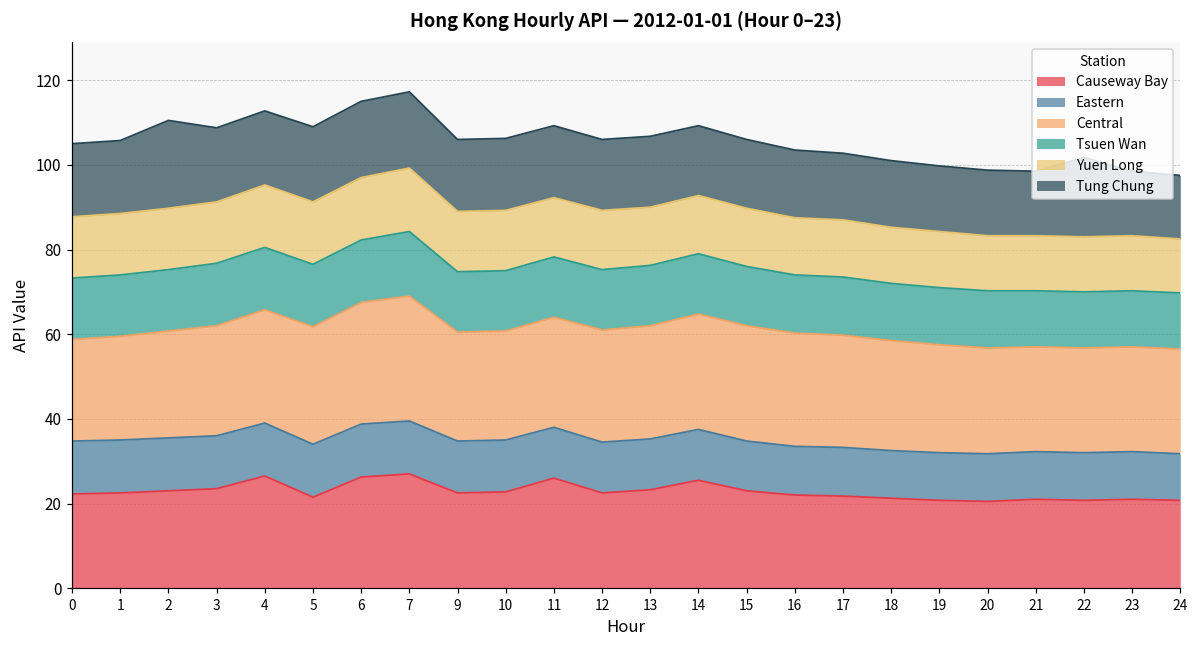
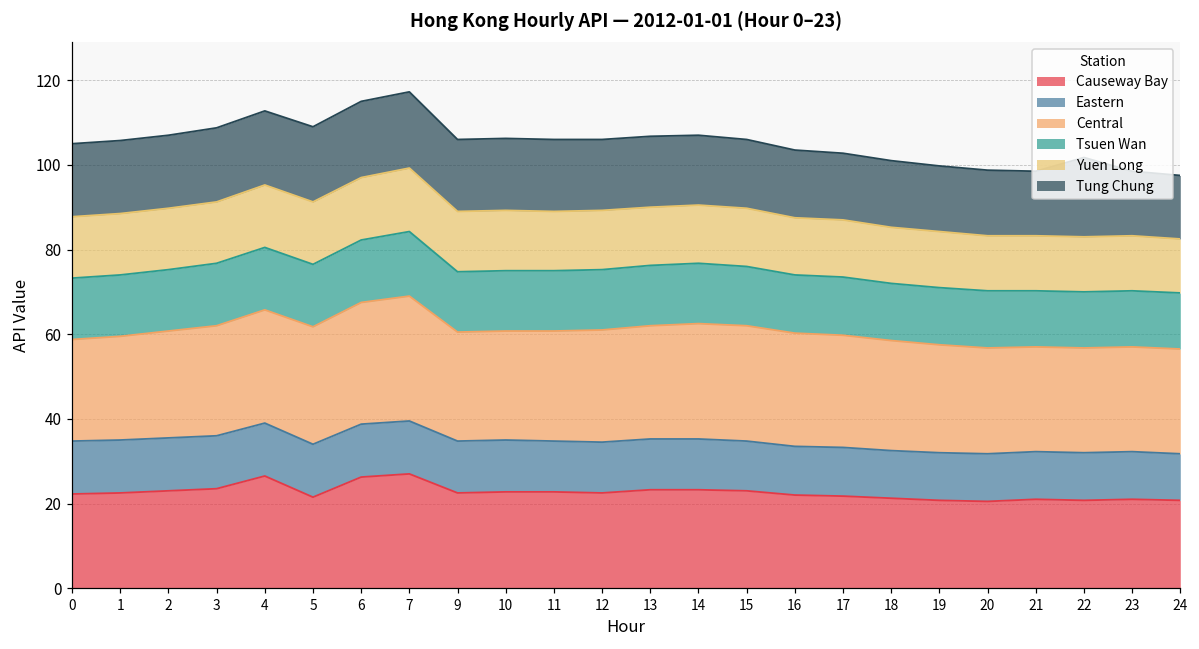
Tung Chung, 2: 21 -> 17
Causeway Bay, 11: 26 -> 23
Causeway Bay, 14: 26 -> 23
